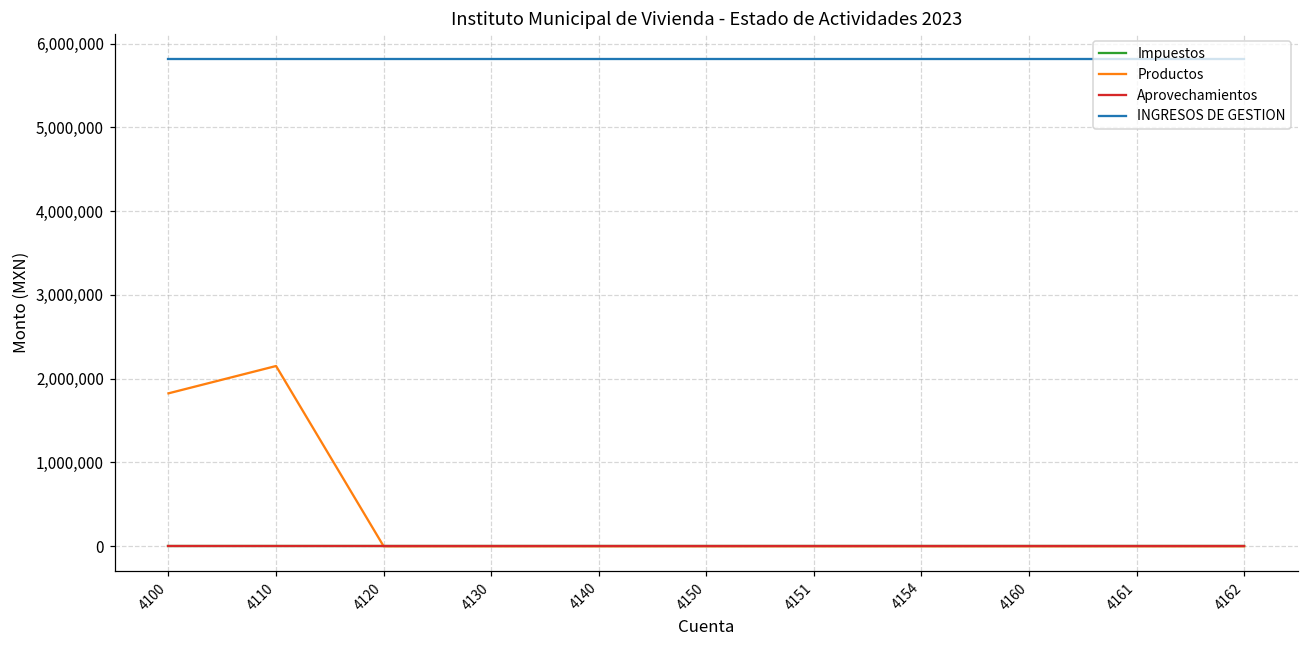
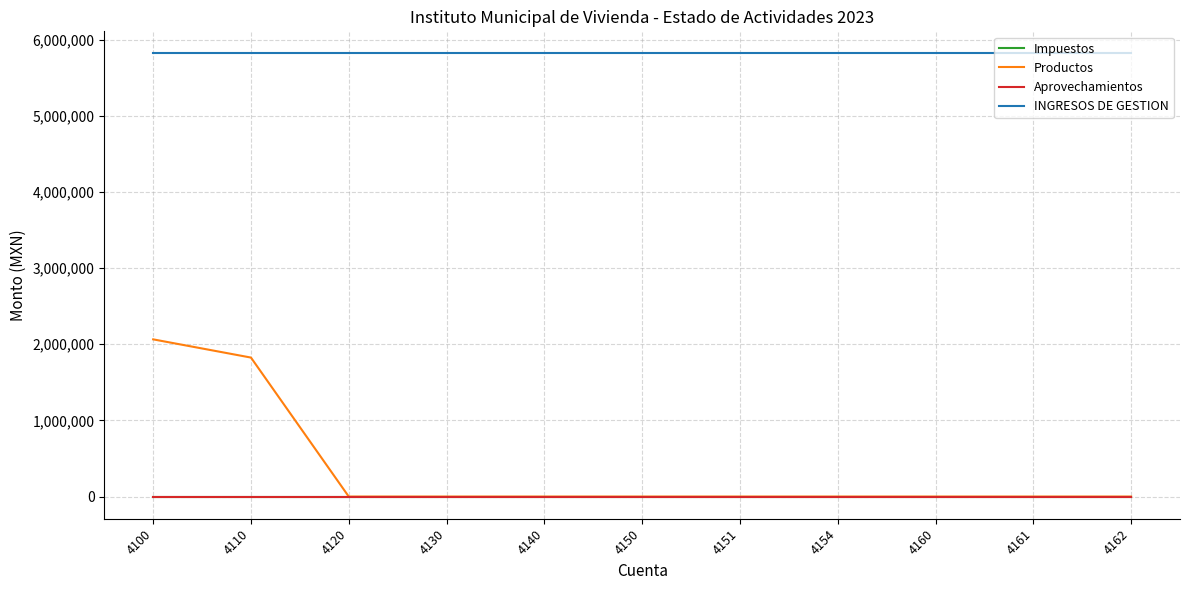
Productos, 4100: 1,800,000 -> 2,100,000
Productos, 4110: 2,200,000 -> 1,800,000
